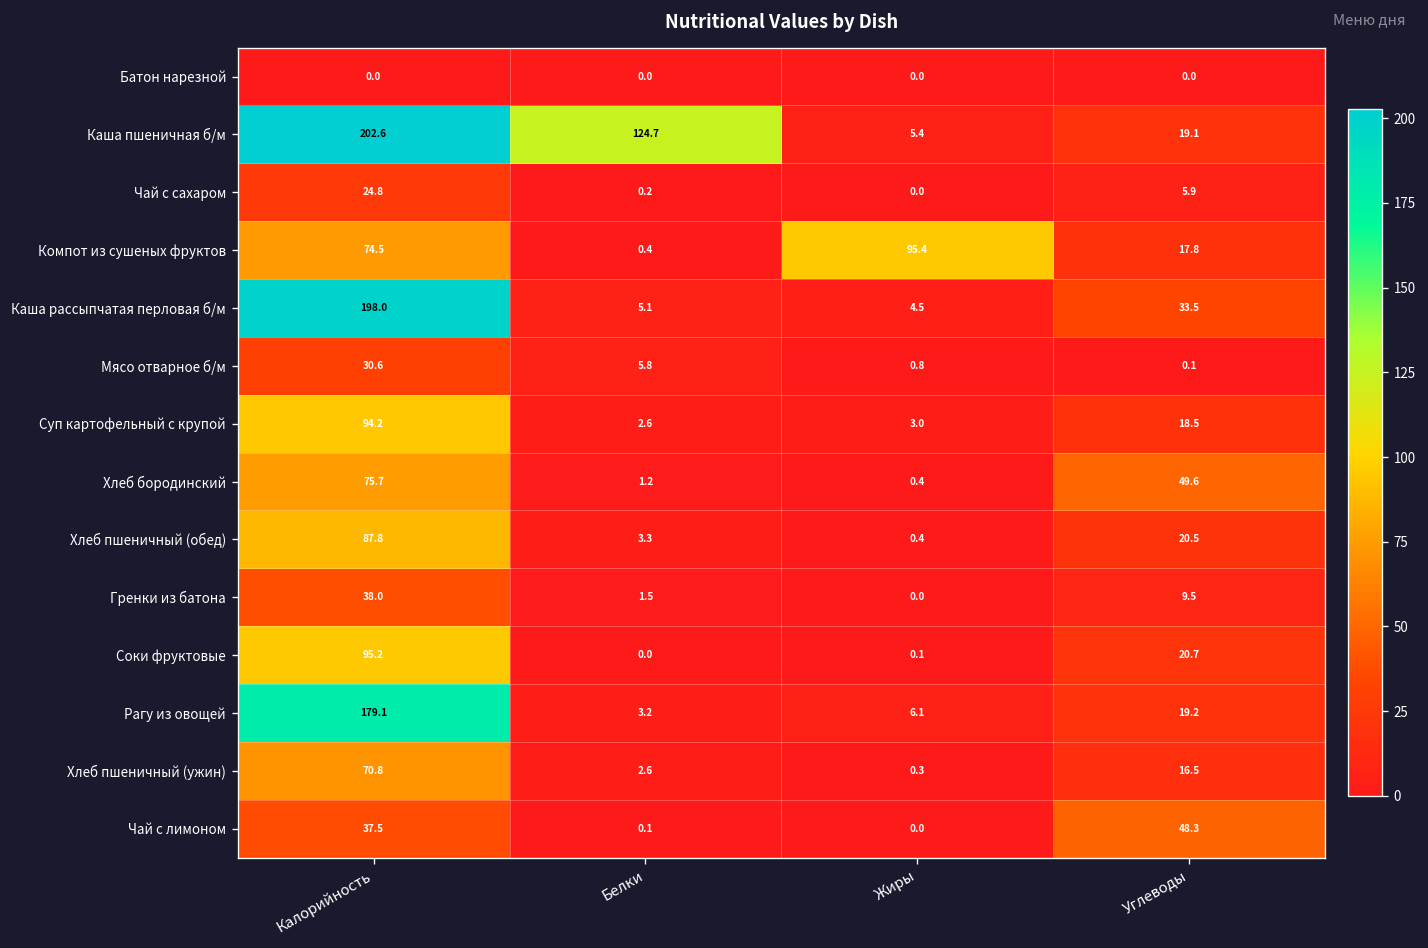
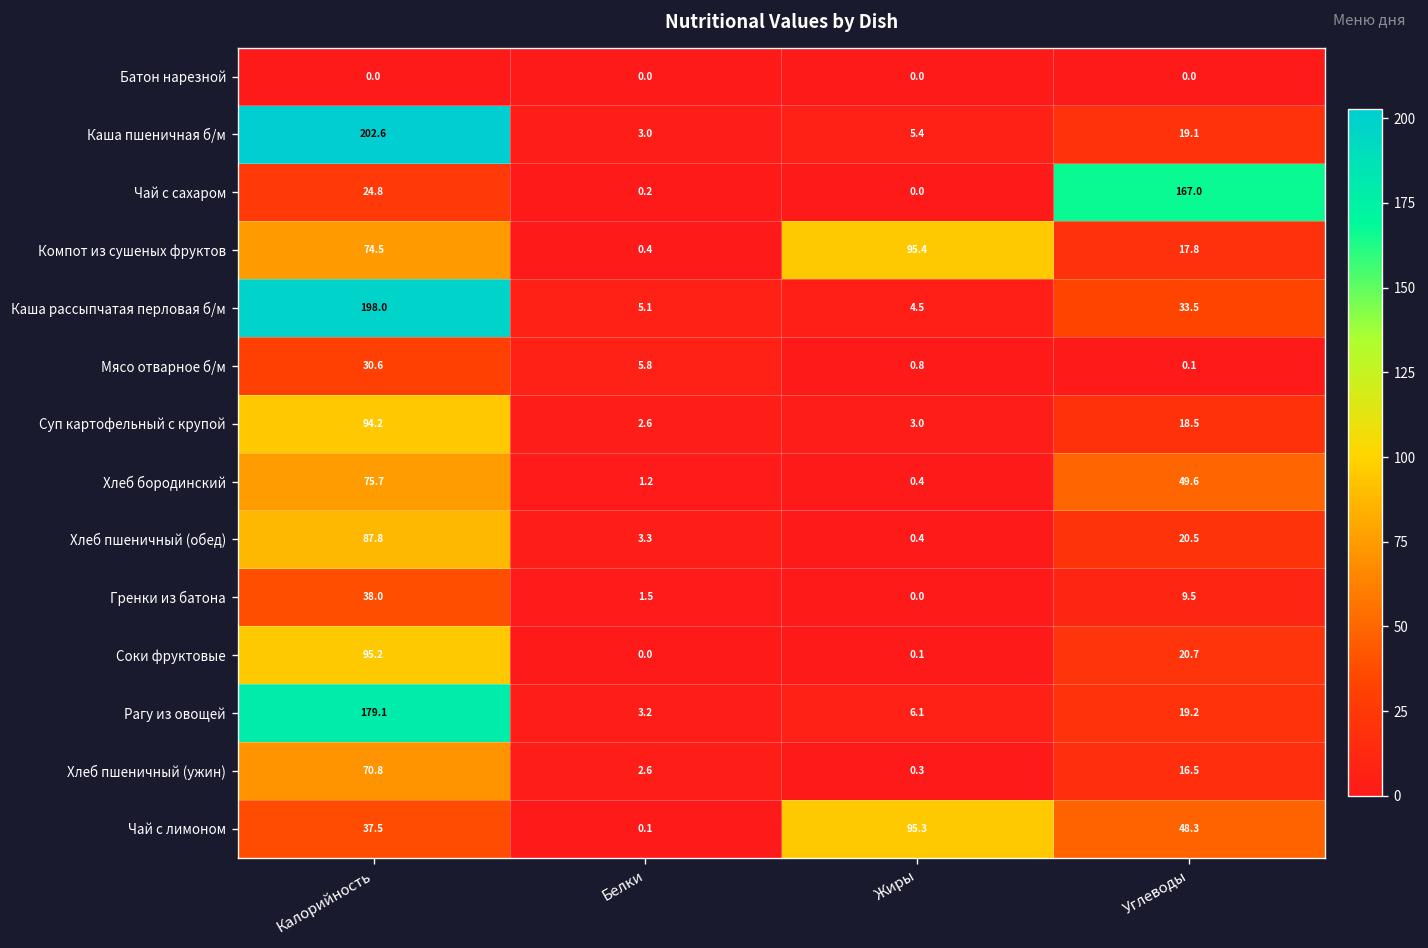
Каша пшеничная б/м, Белки: 124.7 -> 3.0
Чай с сахаром, Углеводы: 5.9 -> 167.0
Чай с лимоном, Жиры: 0.0 -> 95.3
